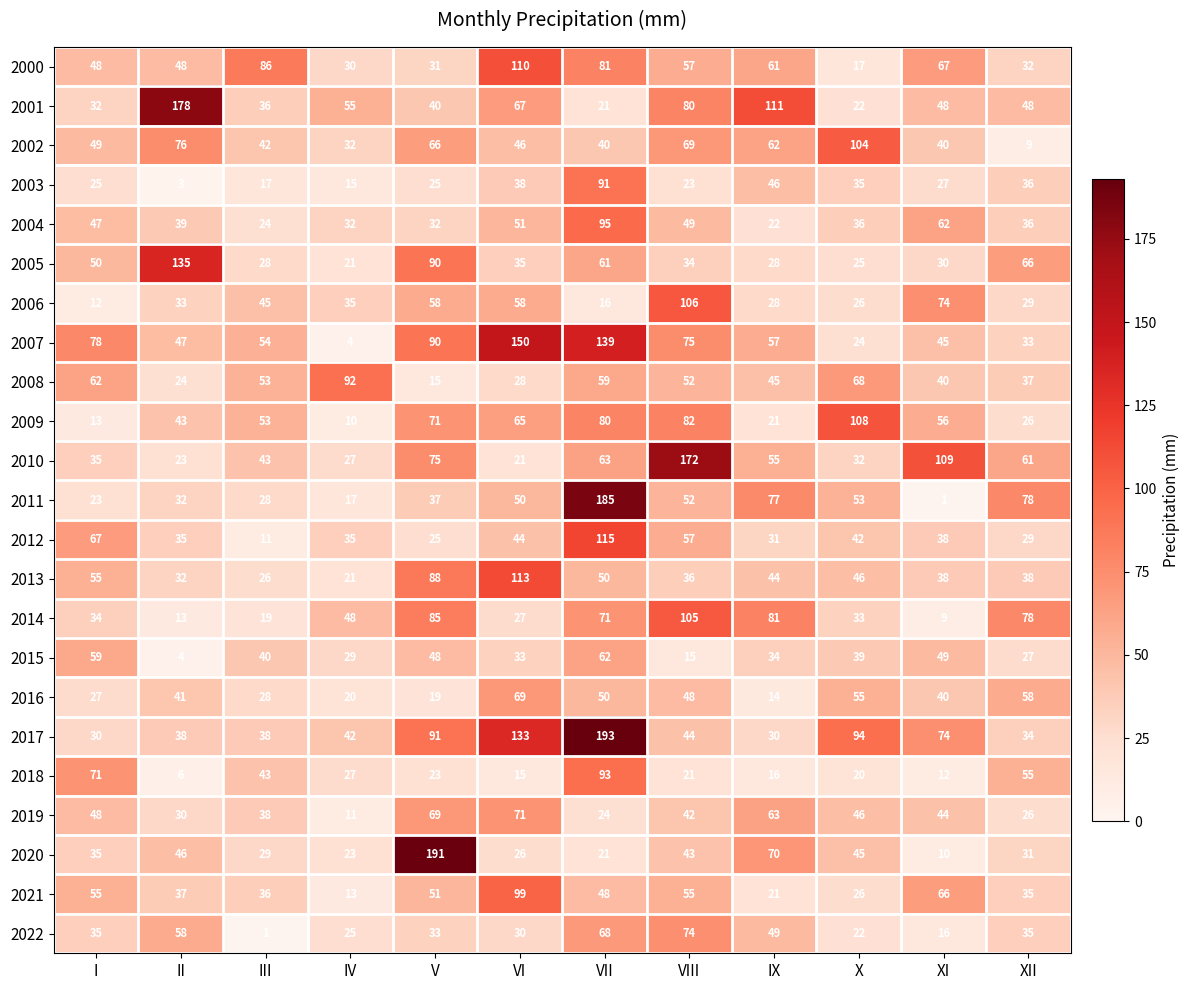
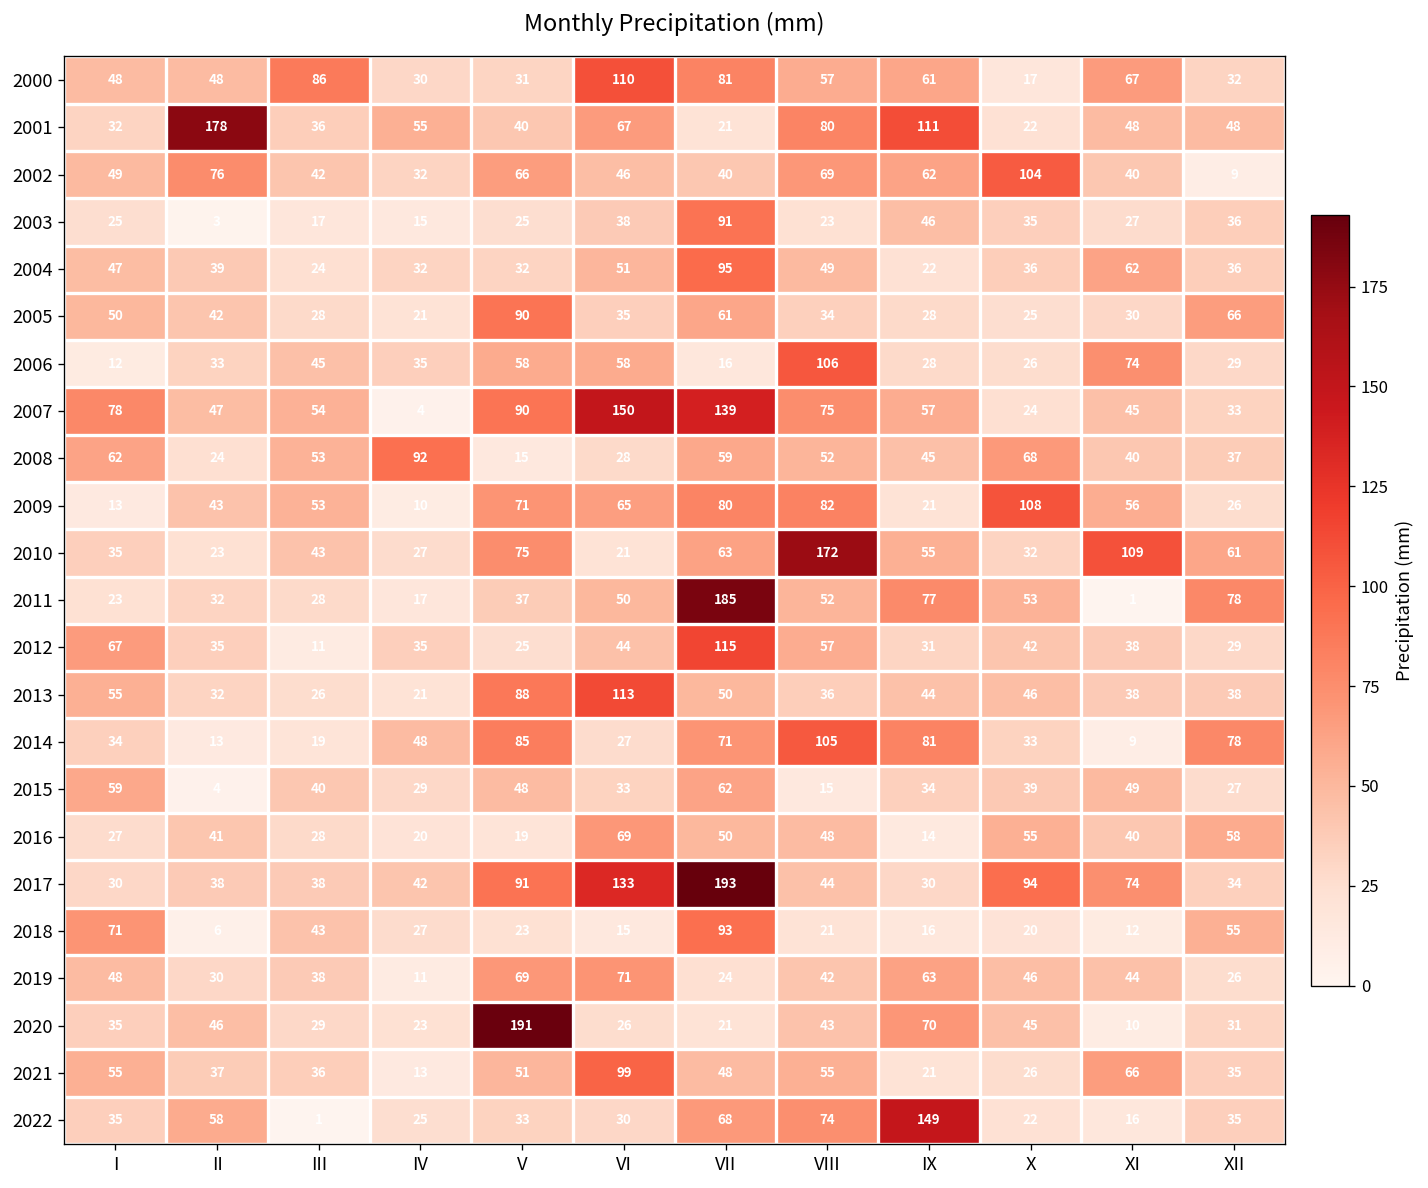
2005, II: 135 -> 42
2022, IX: 49 -> 149
